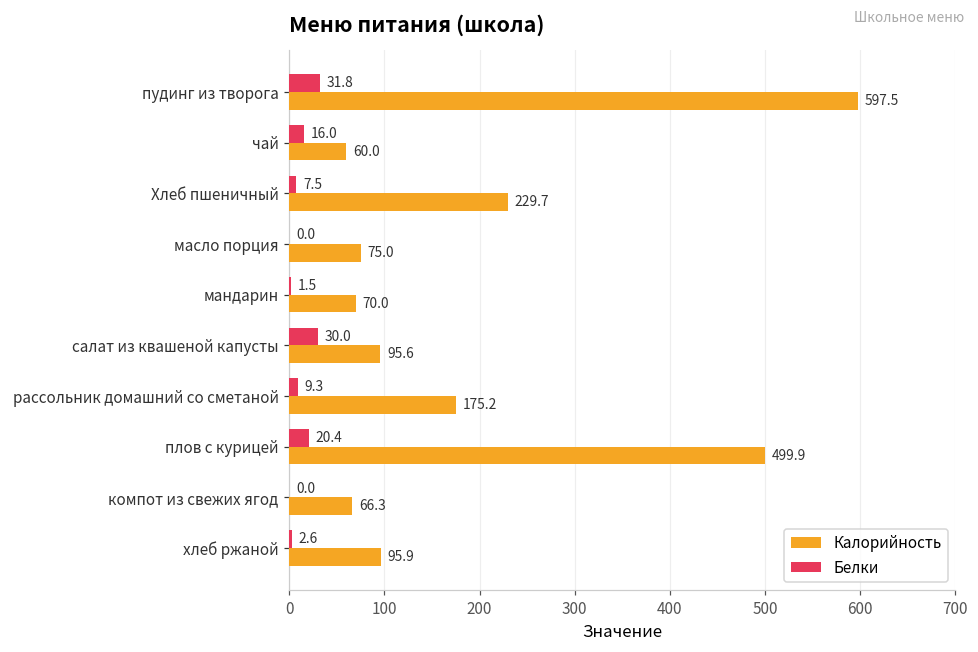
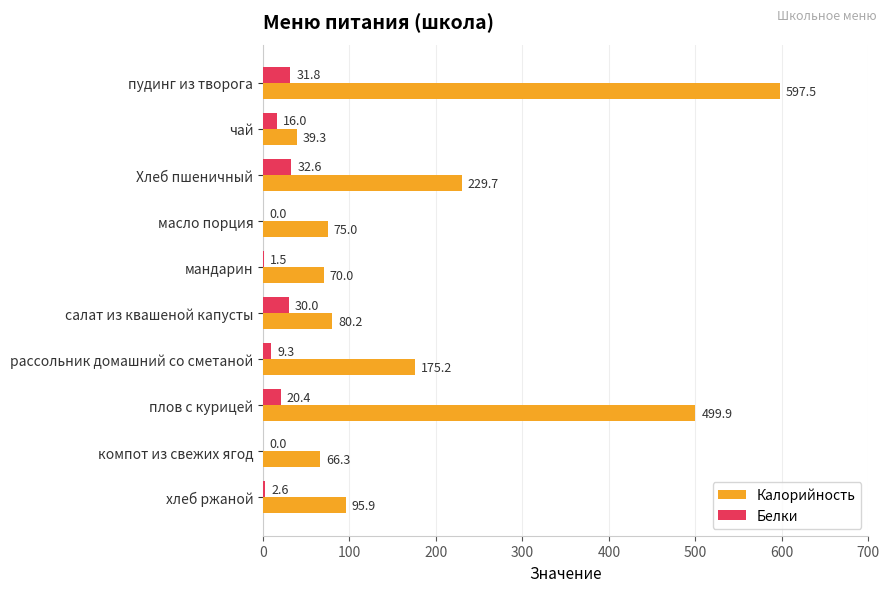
Калорийность, чай: 60.0 -> 39.3
Белки, Хлеб пшеничный: 7.5 -> 32.6
Калорийность, салат из квашеной капусты: 95.6 -> 80.2
